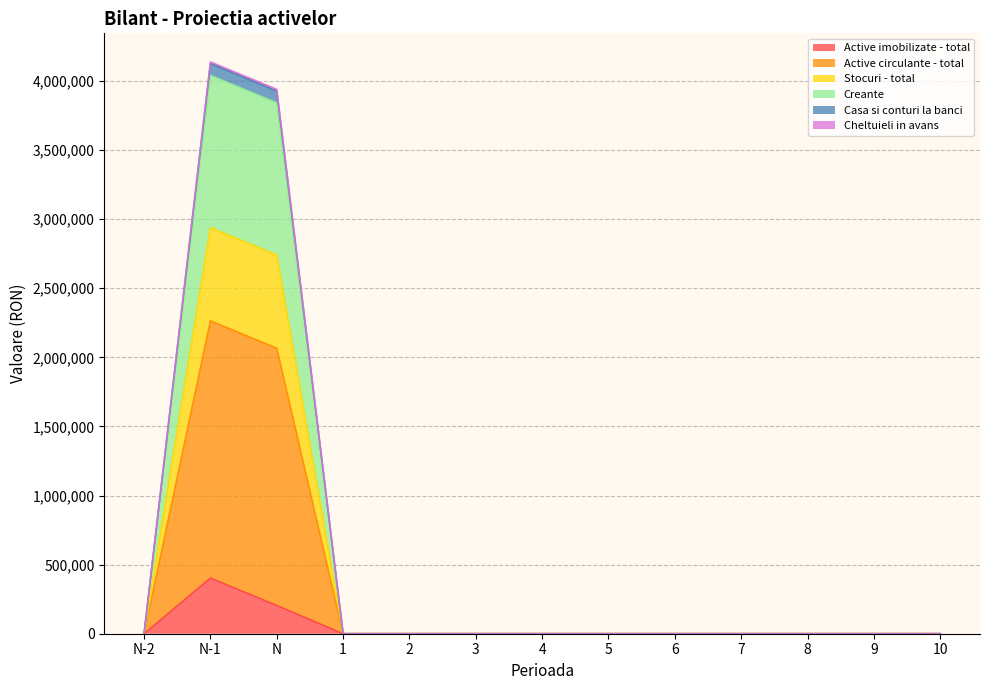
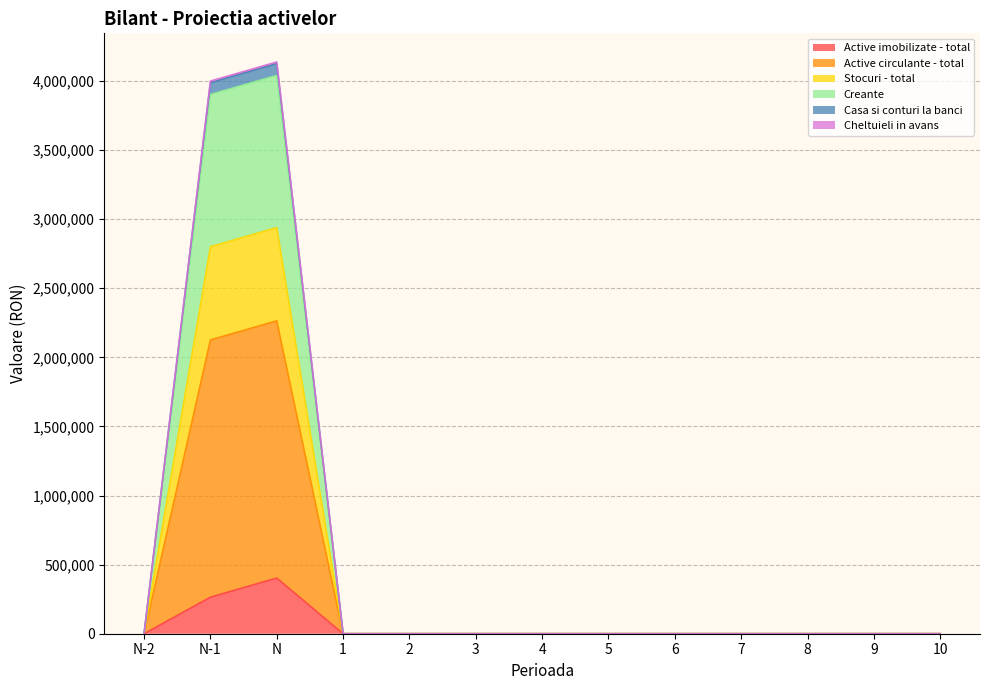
Active imobilizate - total, N-1: 400,000 -> 260,000
Active imobilizate - total, N: 200,000 -> 400,000
